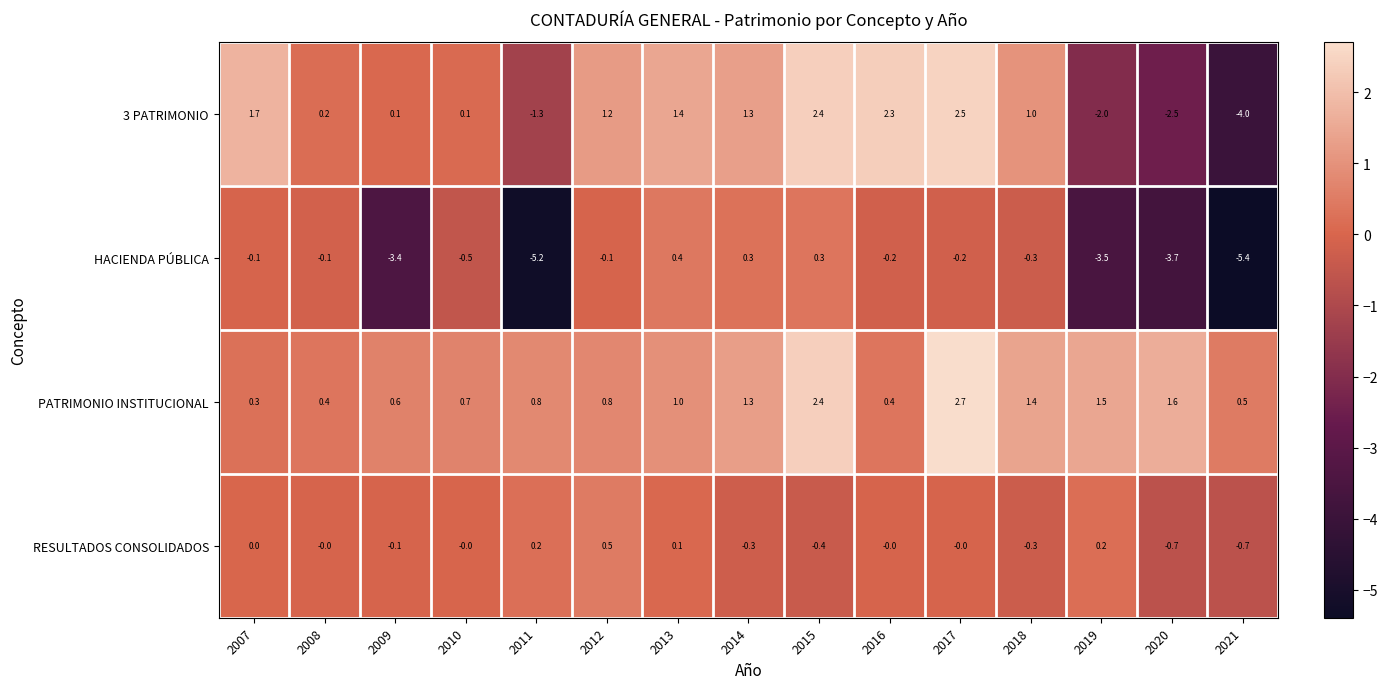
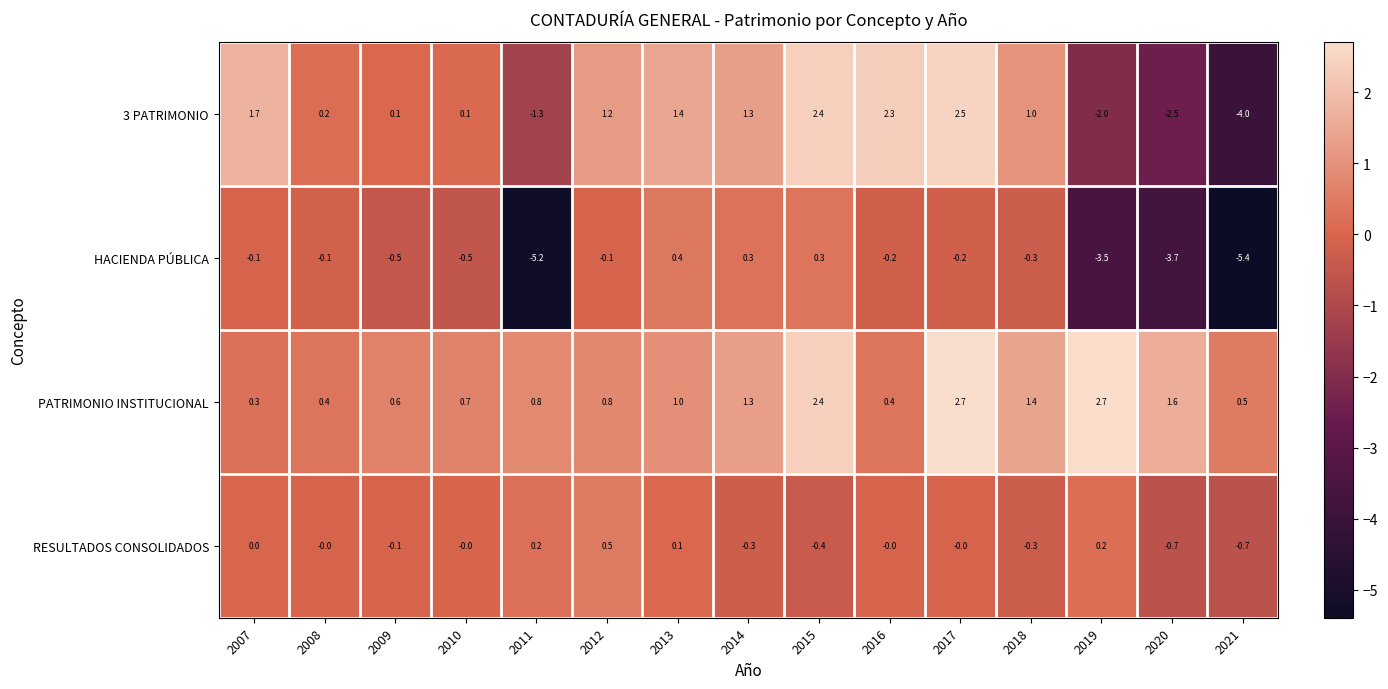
HACIENDA PÚBLICA, 2009: -3.4 -> -0.5
PATRIMONIO INSTITUCIONAL, 2019: 1.5 -> 2.7
